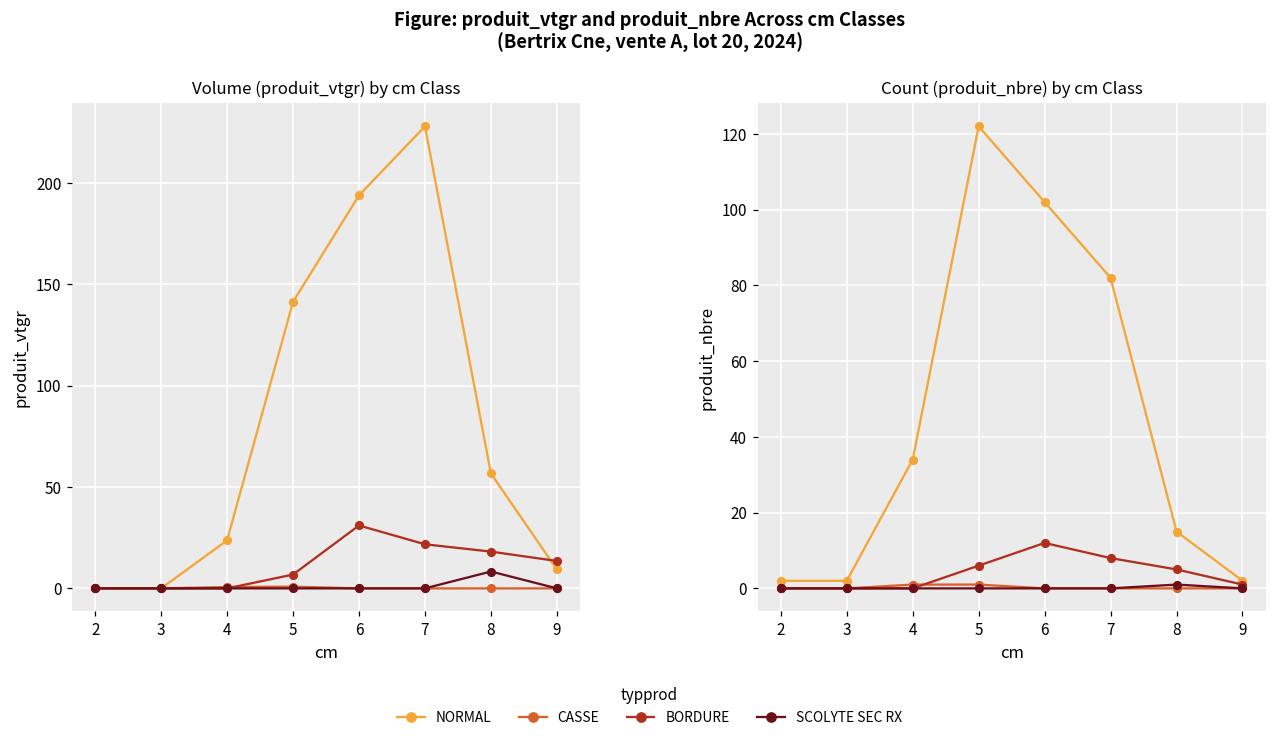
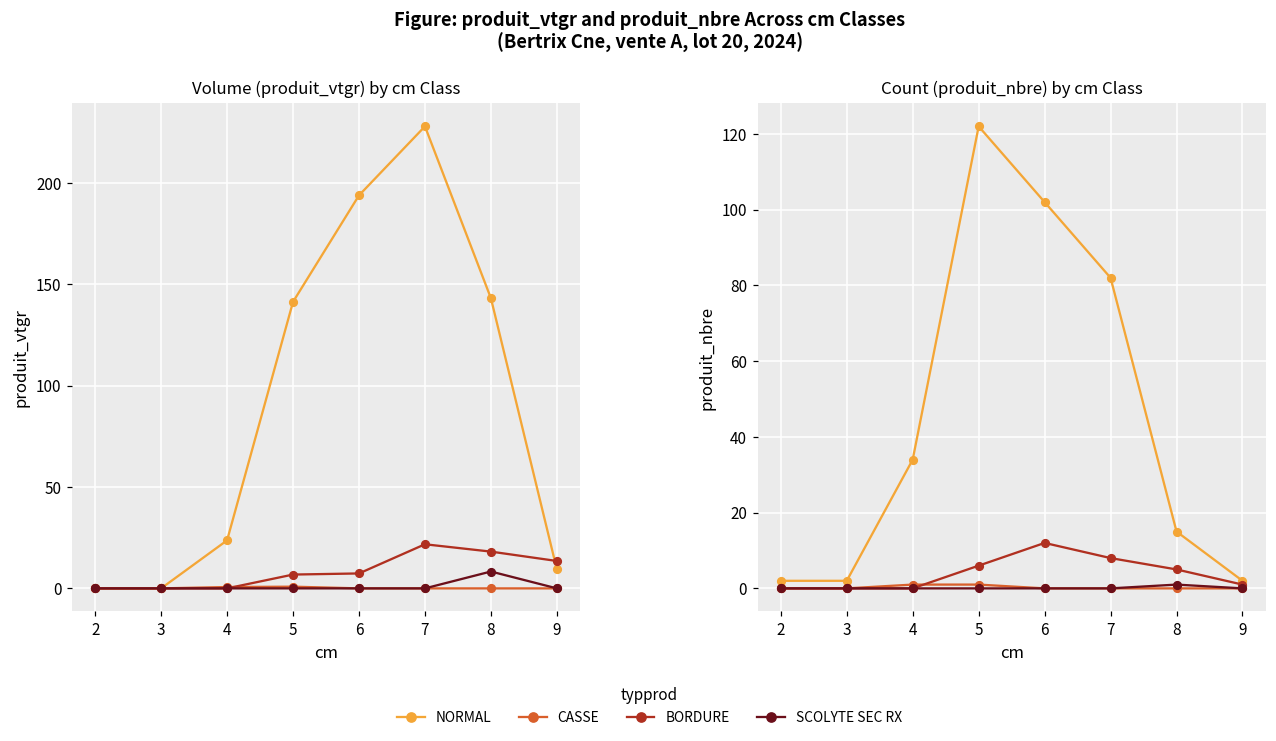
Volume (produit_vtgr) by cm Class, BORDURE, 6: 31 -> 7
Volume (produit_vtgr) by cm Class, NORMAL, 8: 57 -> 143
